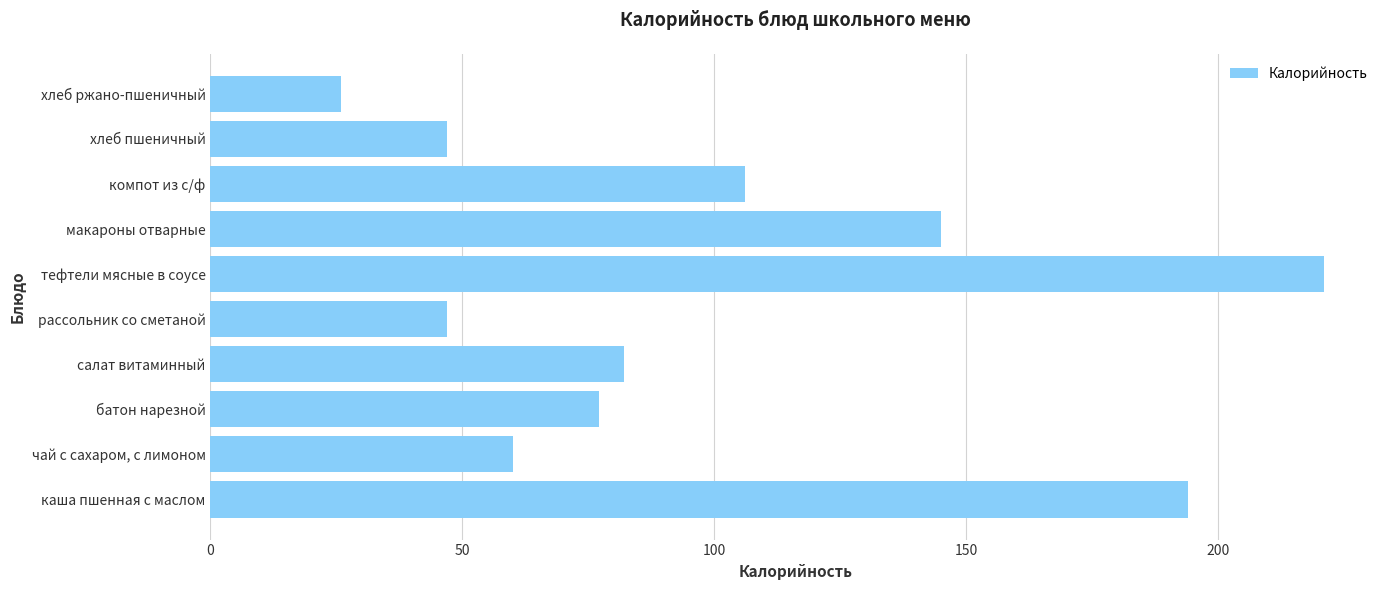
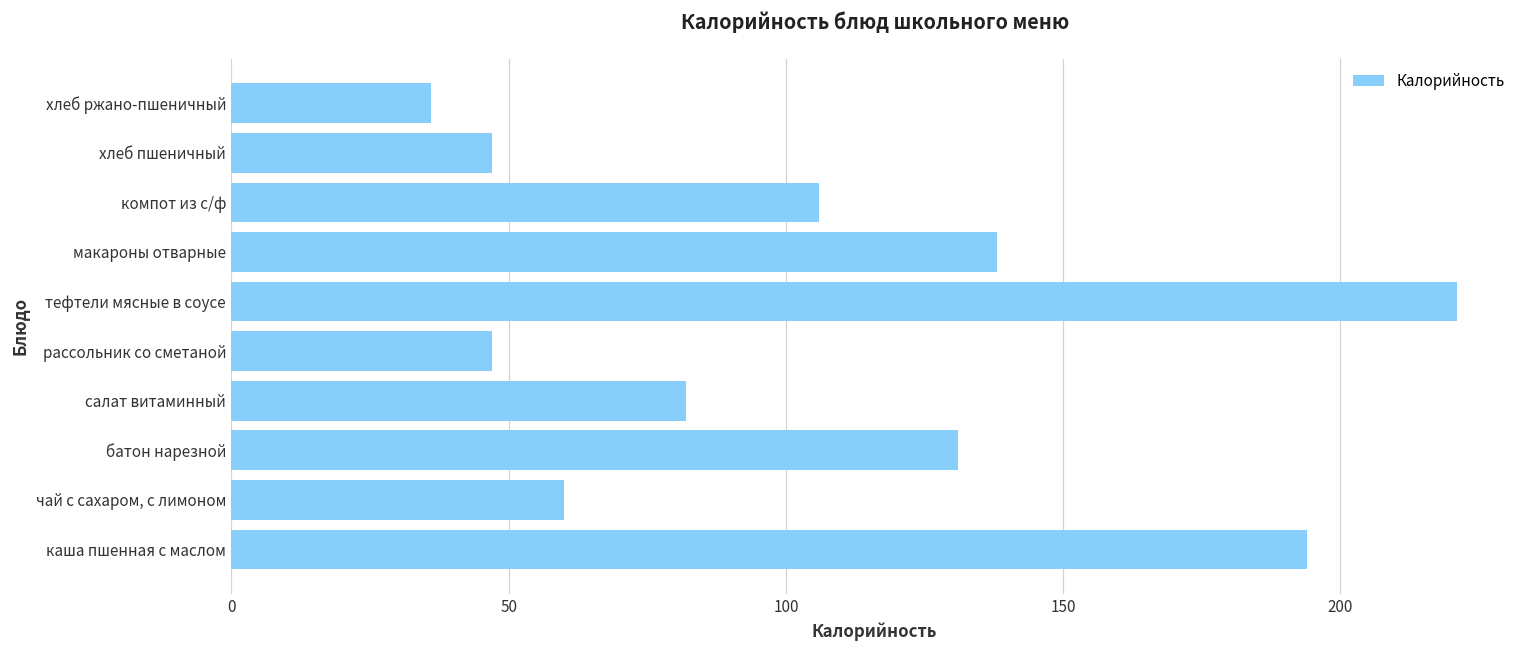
хлеб ржано-пшеничный: 26 -> 36
макароны отварные: 145 -> 138
батон нарезной: 77 -> 131
